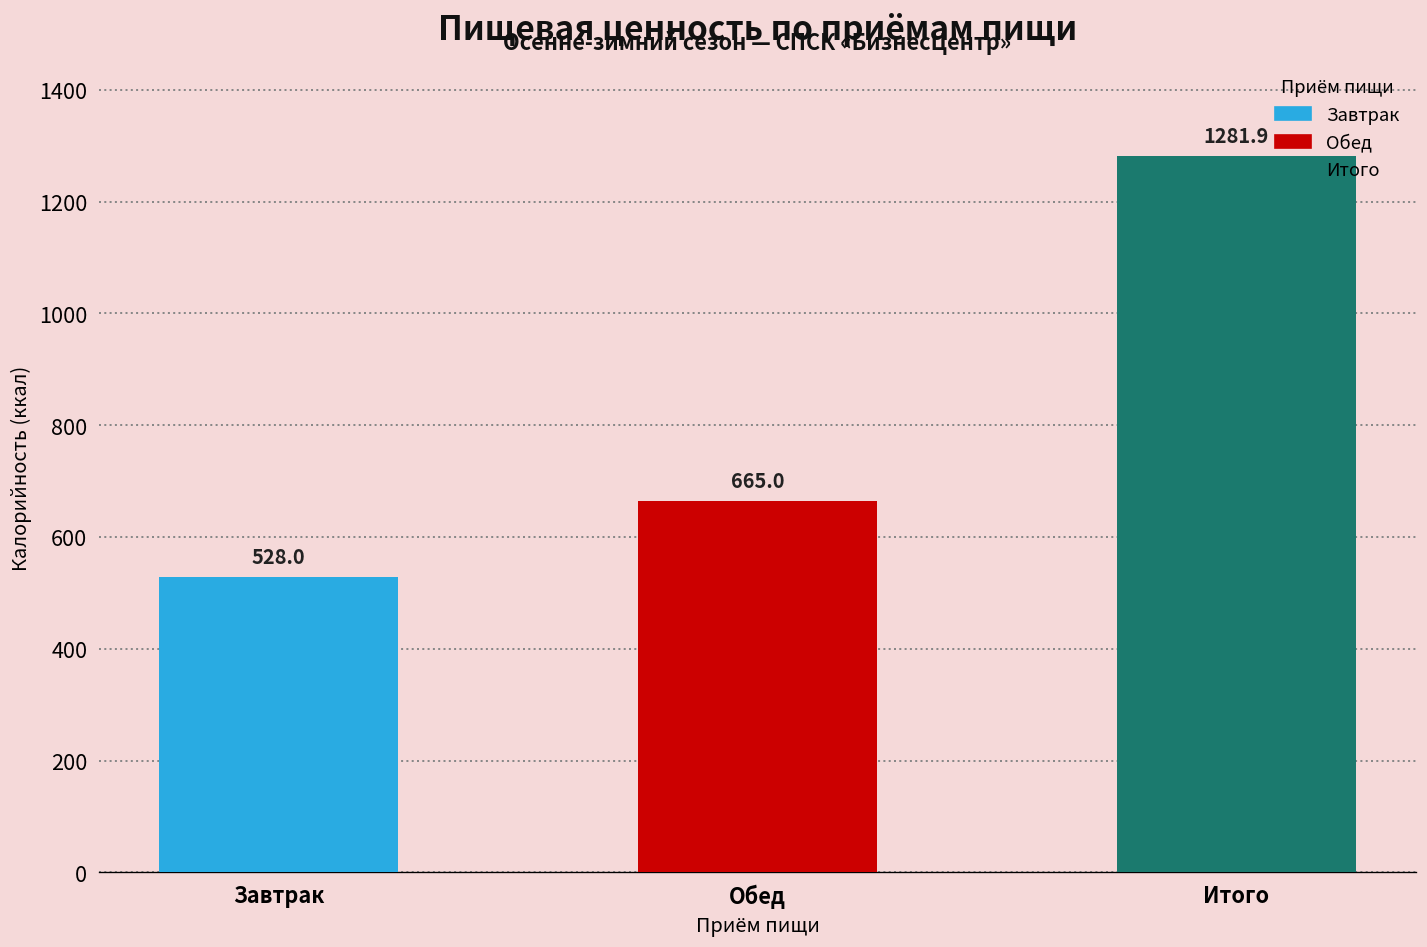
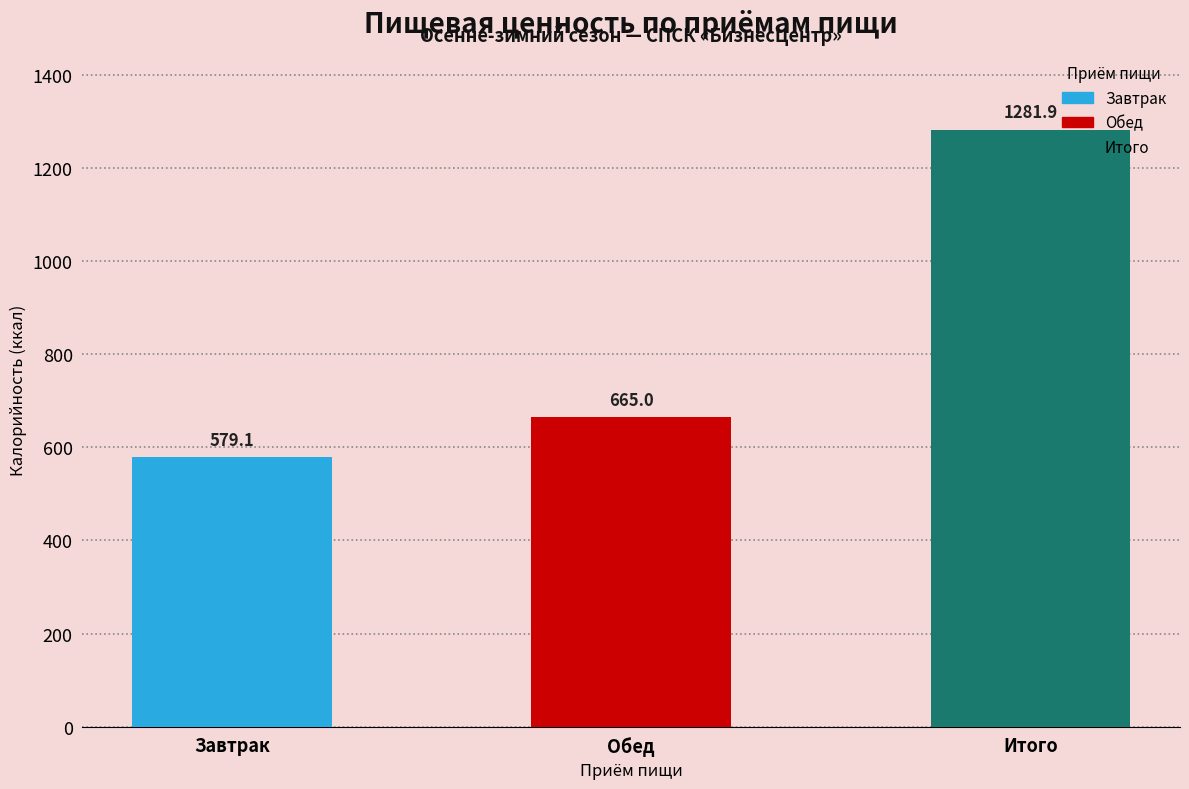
Завтрак: 528.0 -> 579.1
